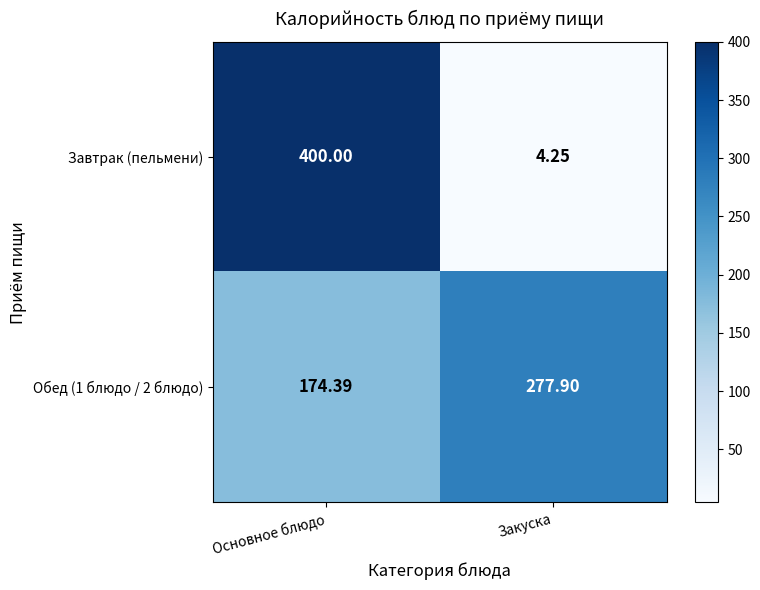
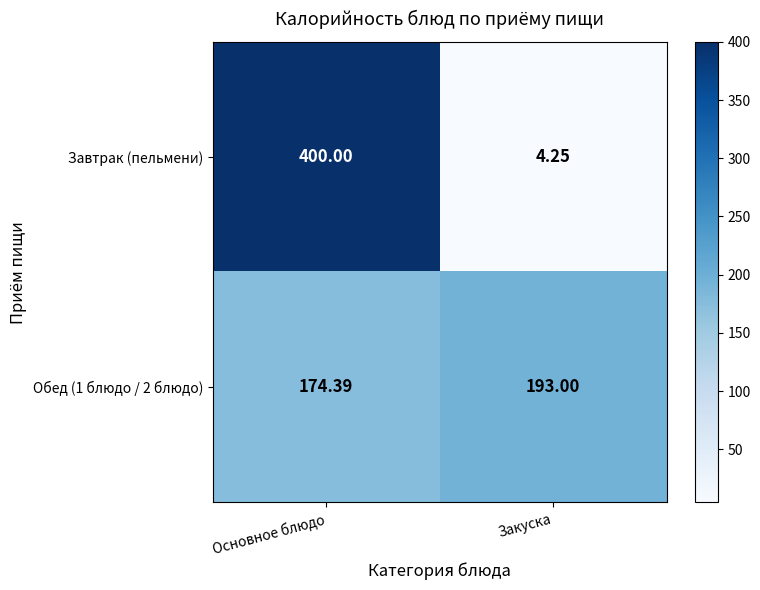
Обед (1 блюдо / 2 блюдо), Закуска: 277.90 -> 193.00
